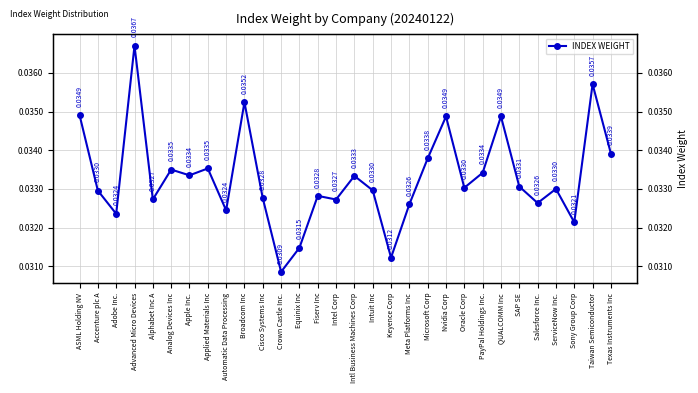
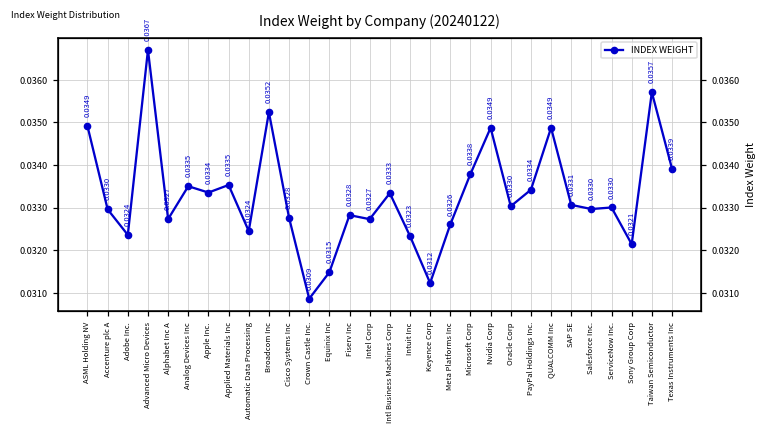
Intuit Inc: 0.0330 -> 0.0323
Salesforce Inc.: 0.0326 -> 0.0330
